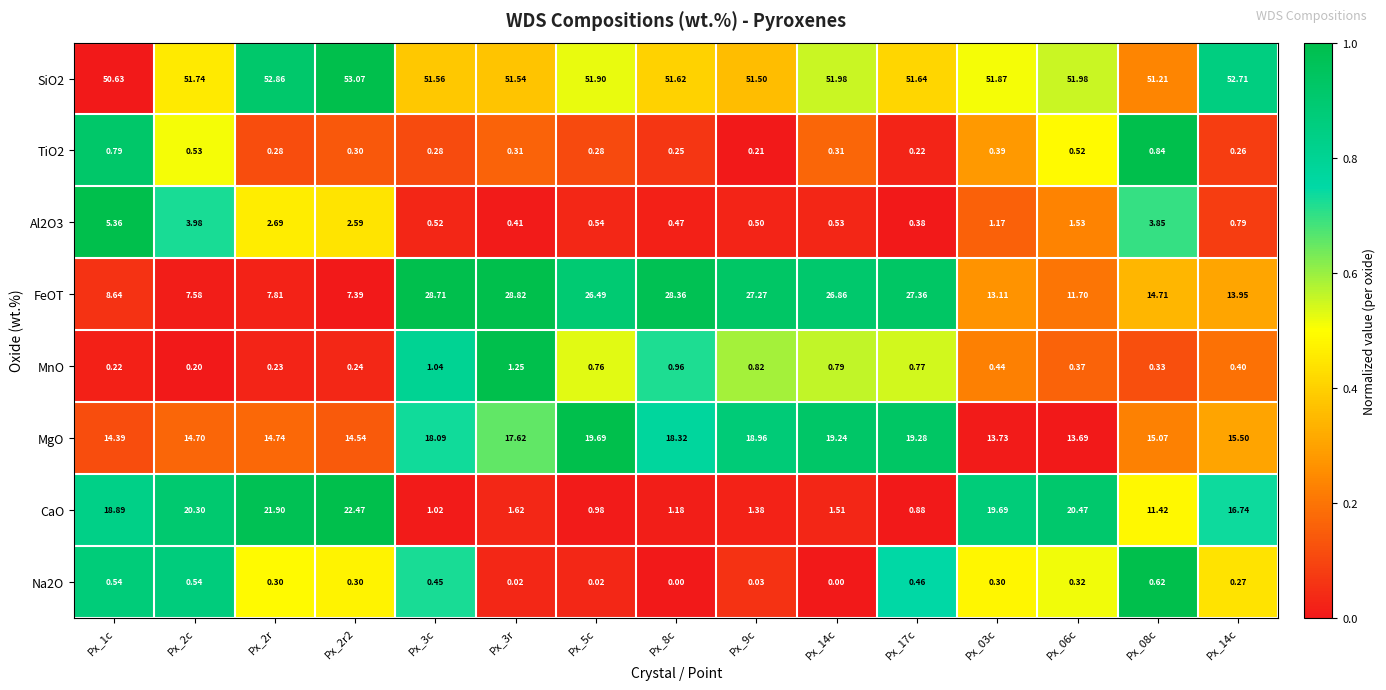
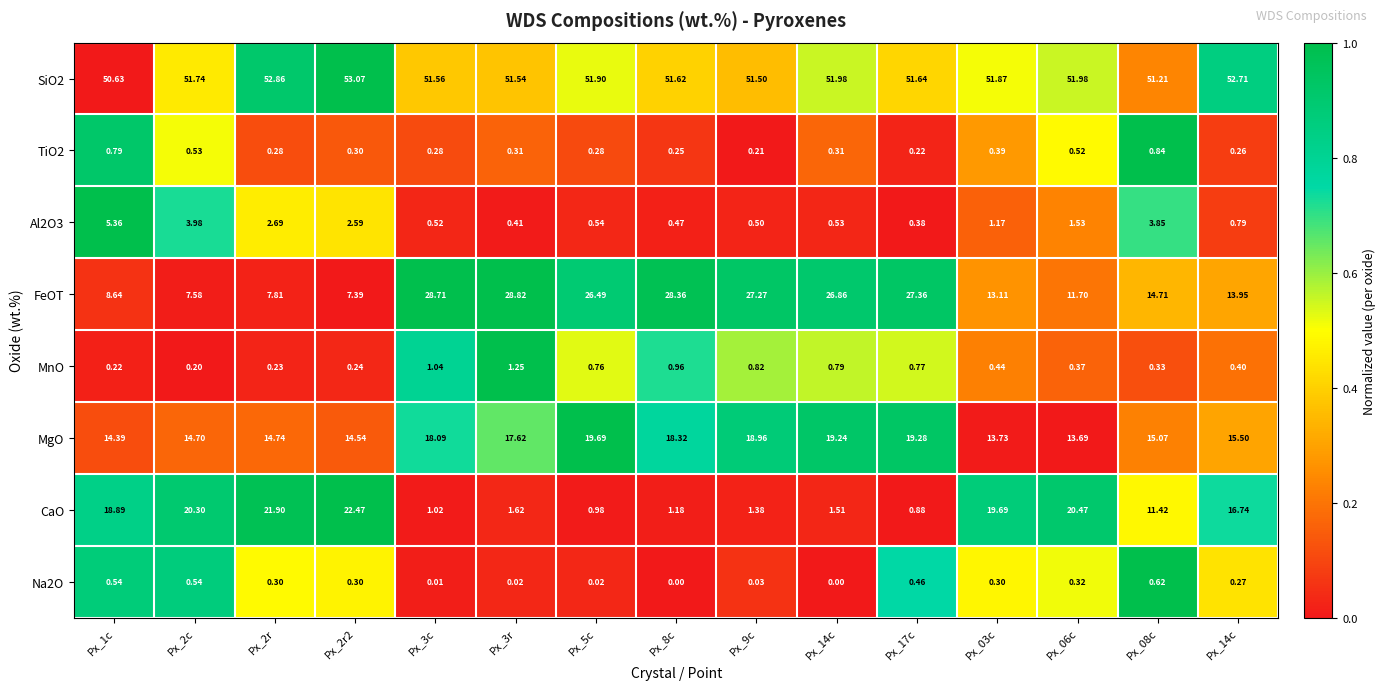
Na2O, Px_3c: 0.45 -> 0.01
